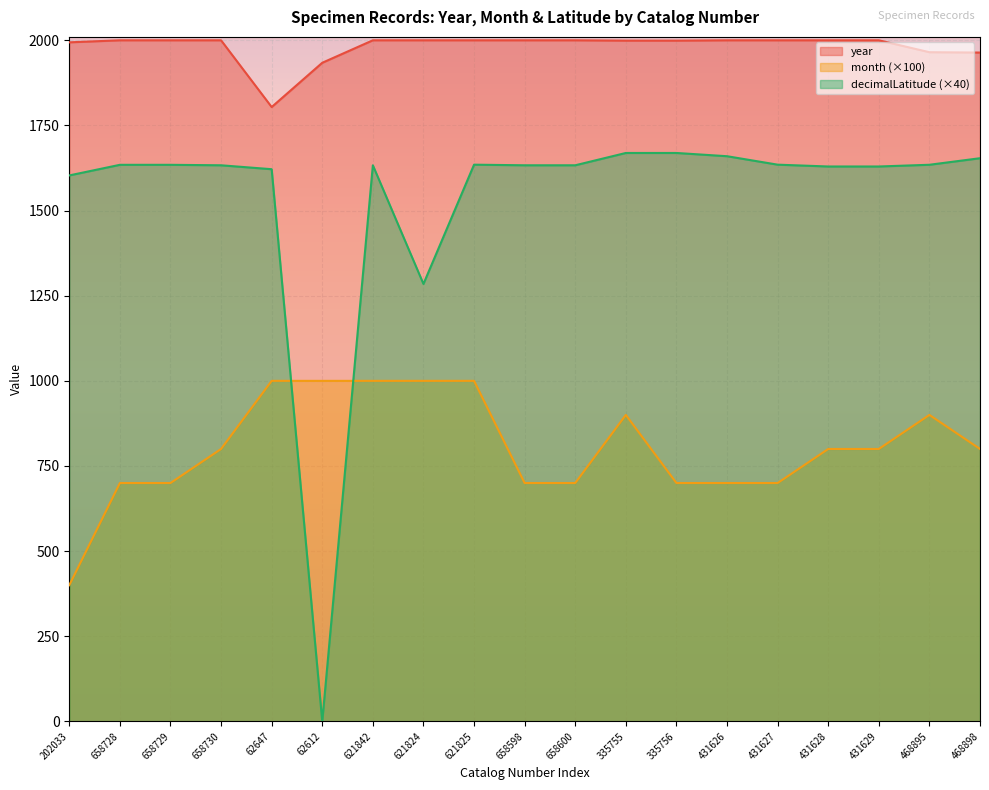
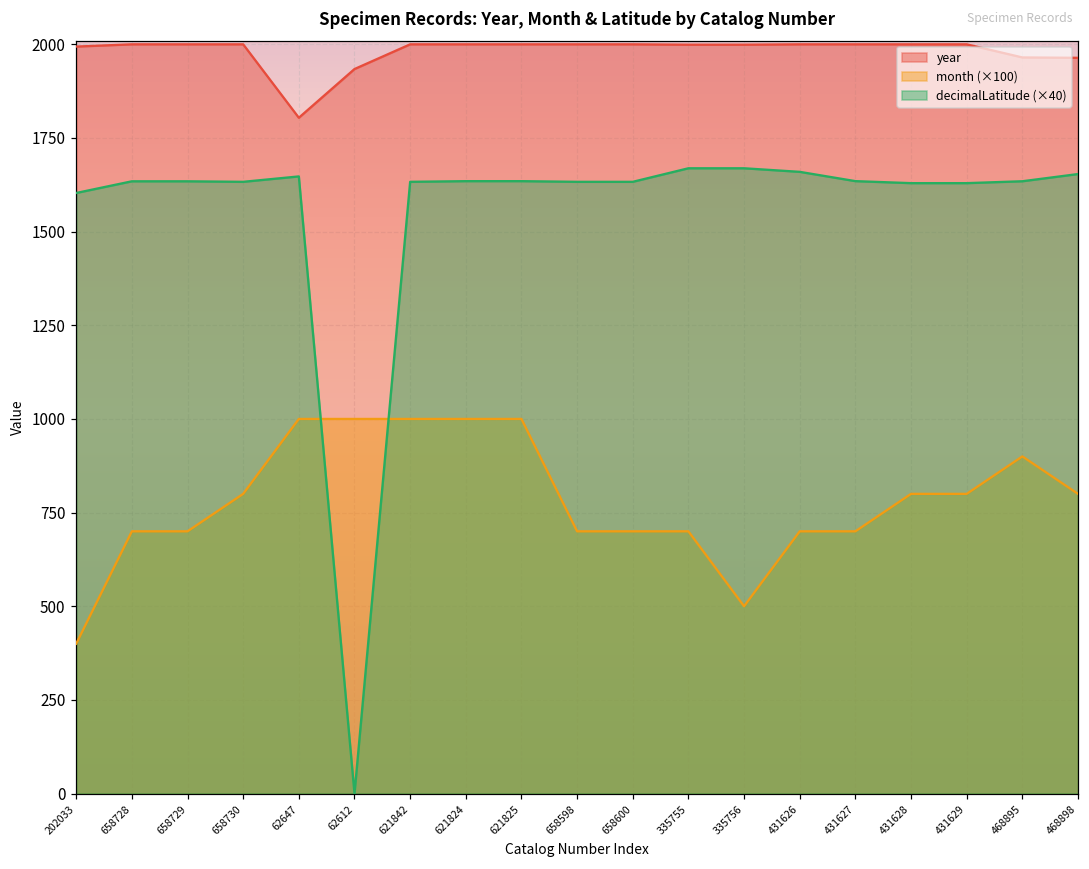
decimalLatitude (×40), 62647: 1620 -> 1650
decimalLatitude (×40), 621824: 1280 -> 1630
month (×100), 335755: 900 -> 700
month (×100), 335756: 700 -> 500
